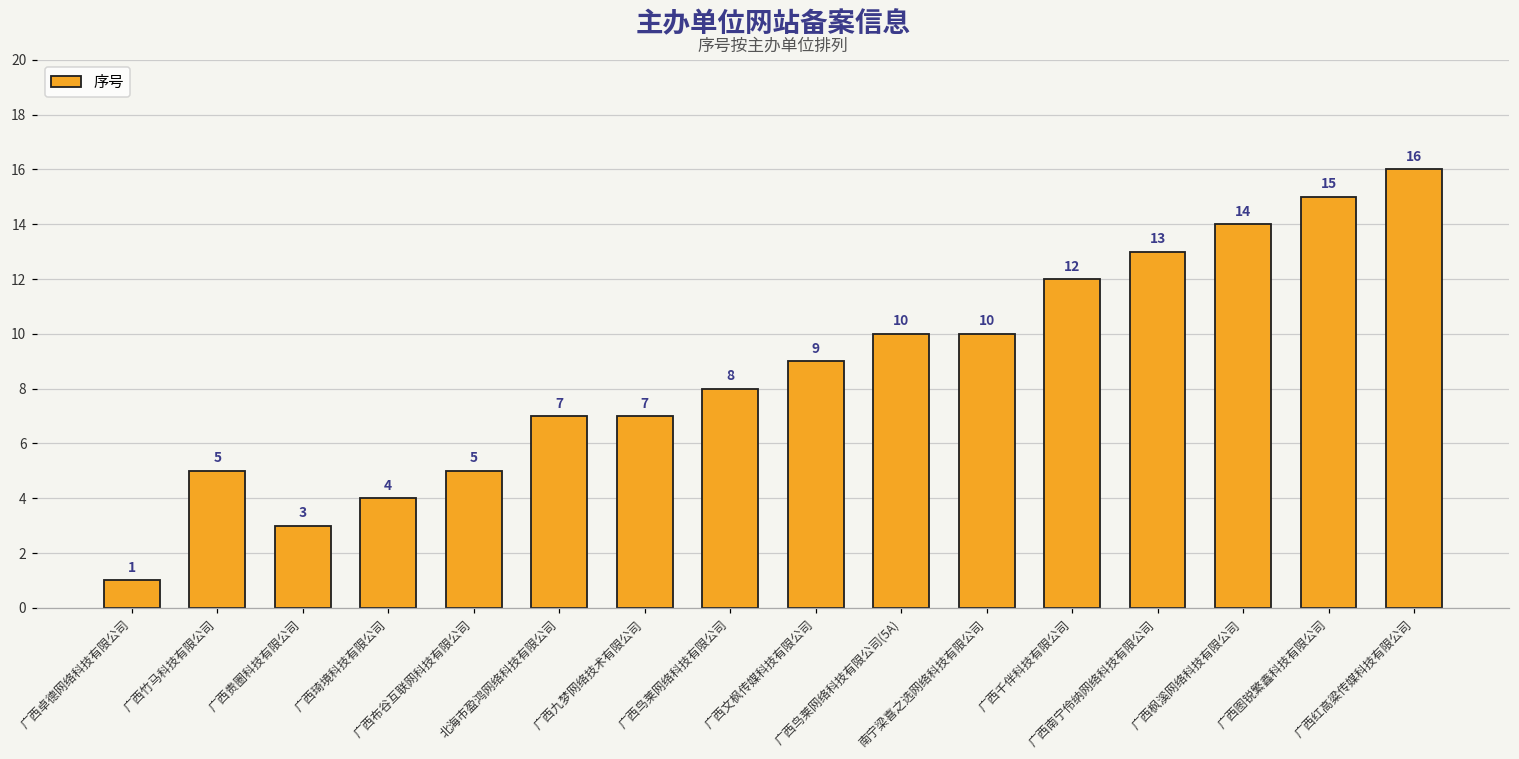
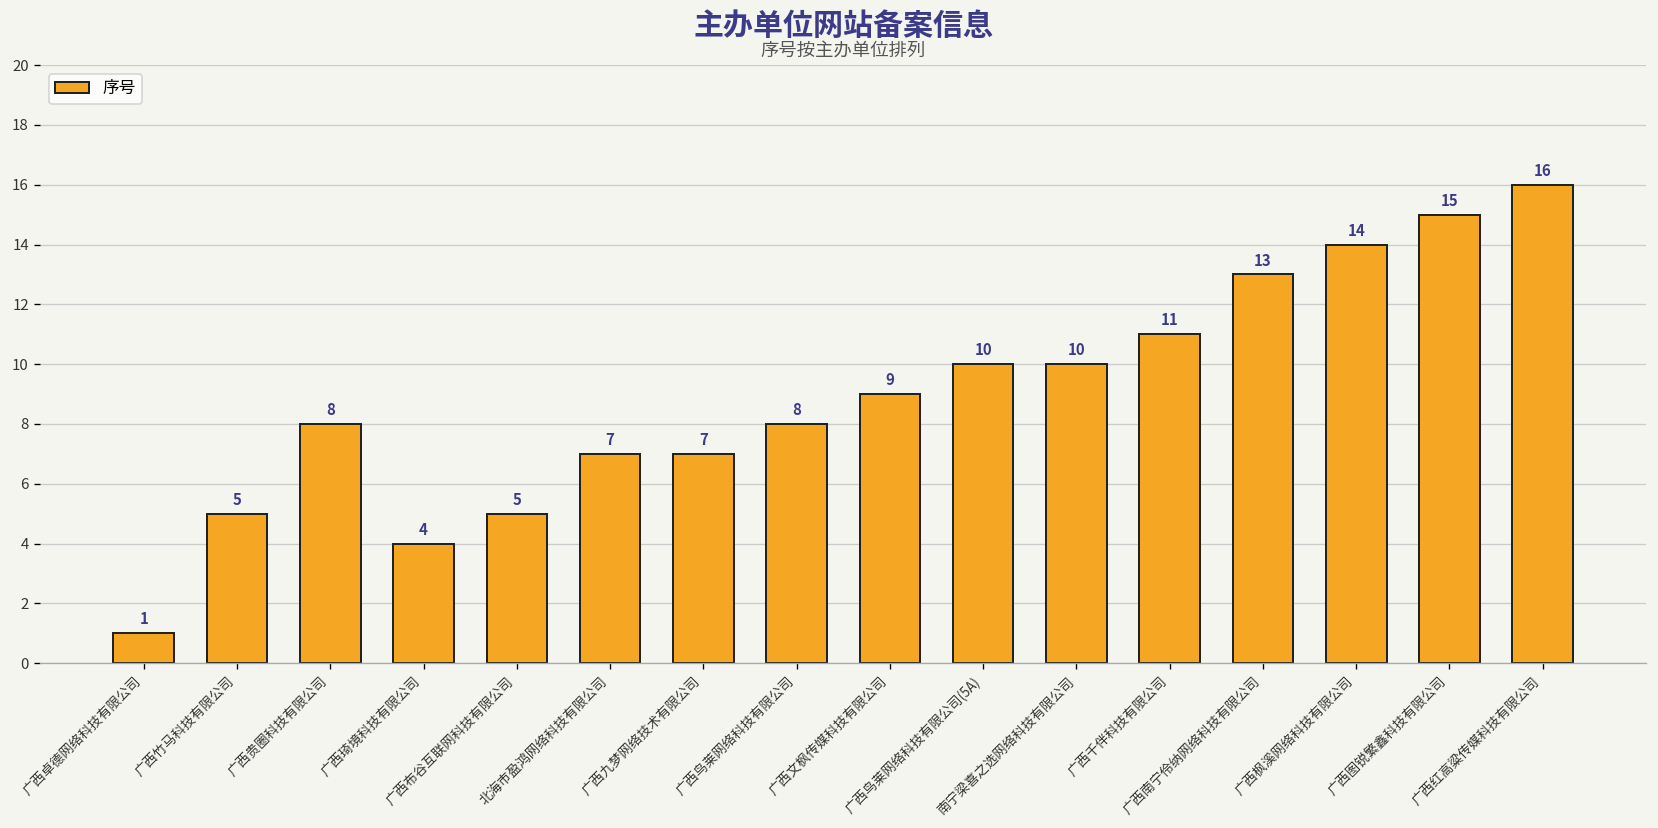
广西贵圈科技有限公司: 3 -> 8
广西千伴科技有限公司: 12 -> 11
